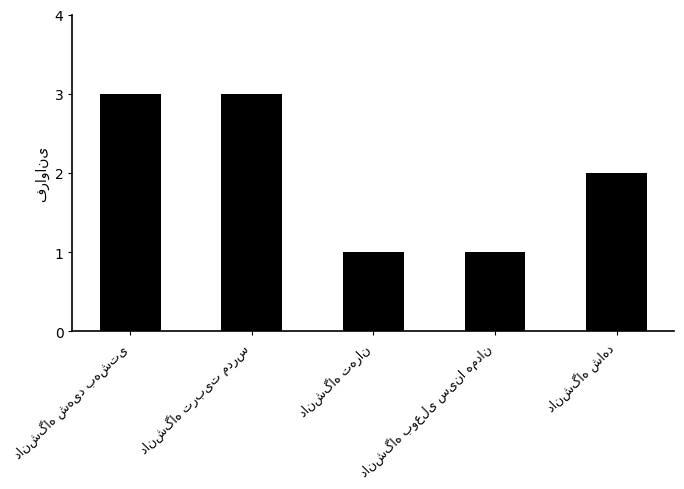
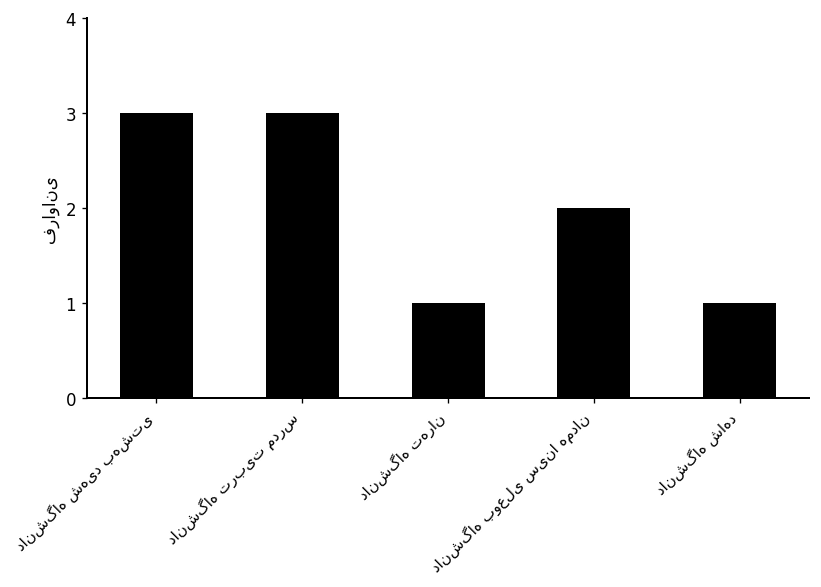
دانشگاه بوعلی سینا همدان: 1 -> 2
دانشگاه شاهد: 2 -> 1
